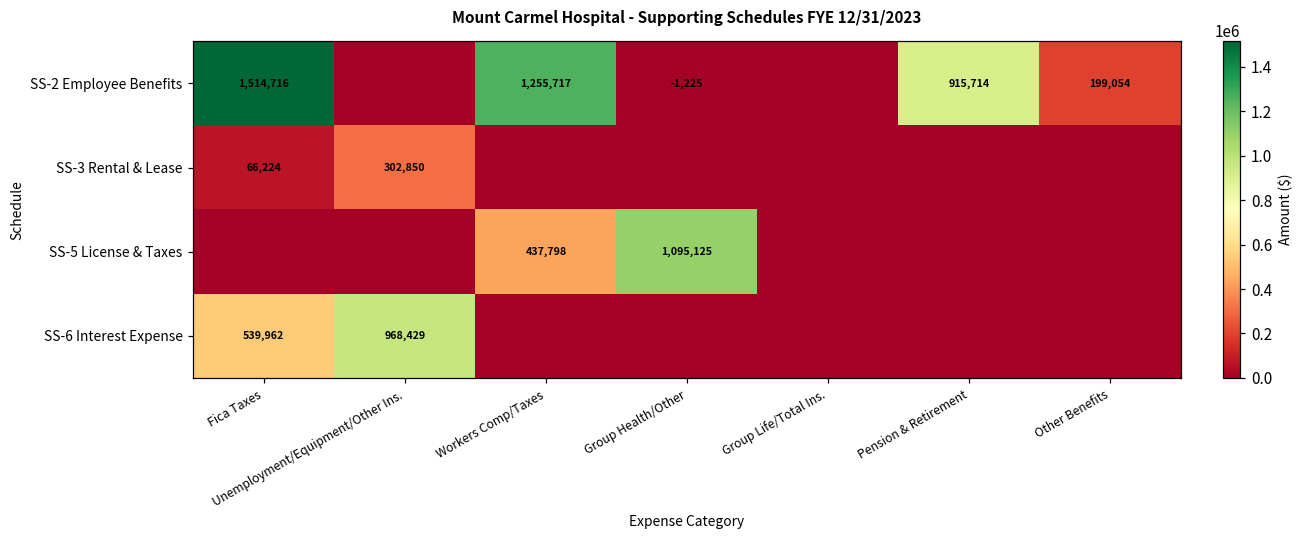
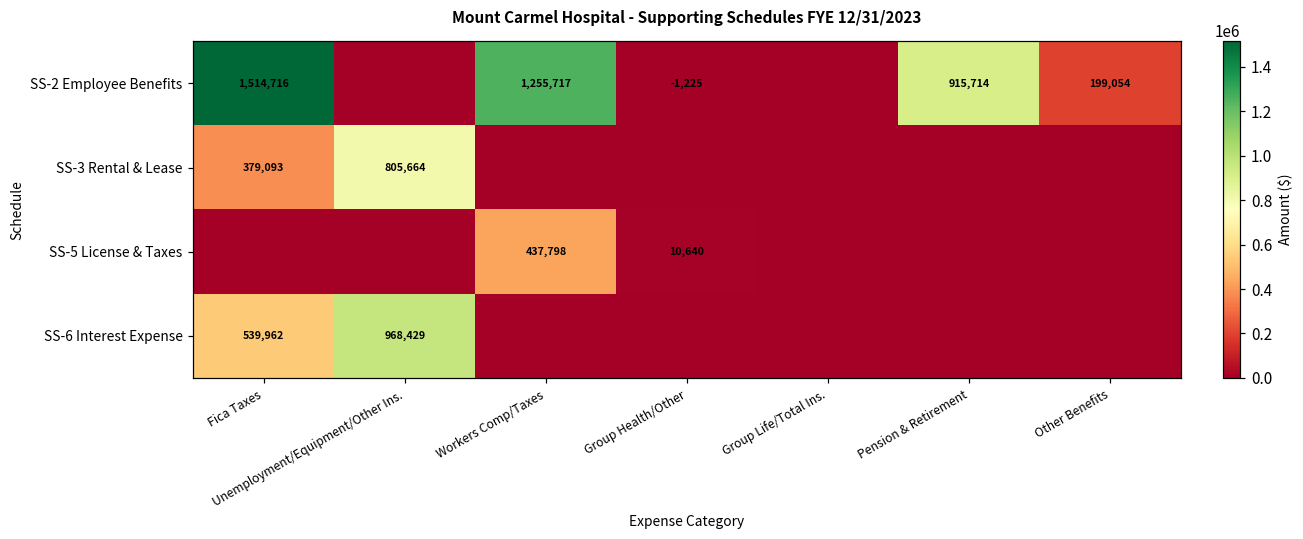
SS-3 Rental & Lease, Fica Taxes: 66,224 -> 379,093
SS-3 Rental & Lease, Unemployment/Equipment/Other Ins.: 302,850 -> 805,664
SS-5 License & Taxes, Group Health/Other: 1,095,125 -> 10,640
